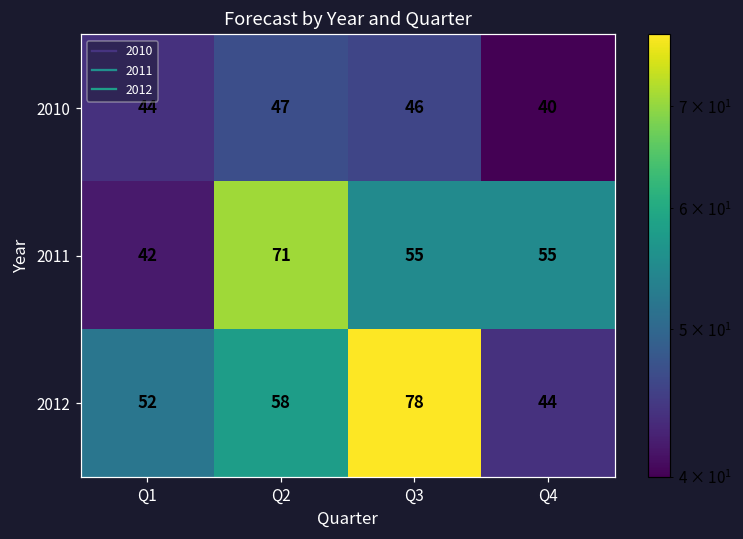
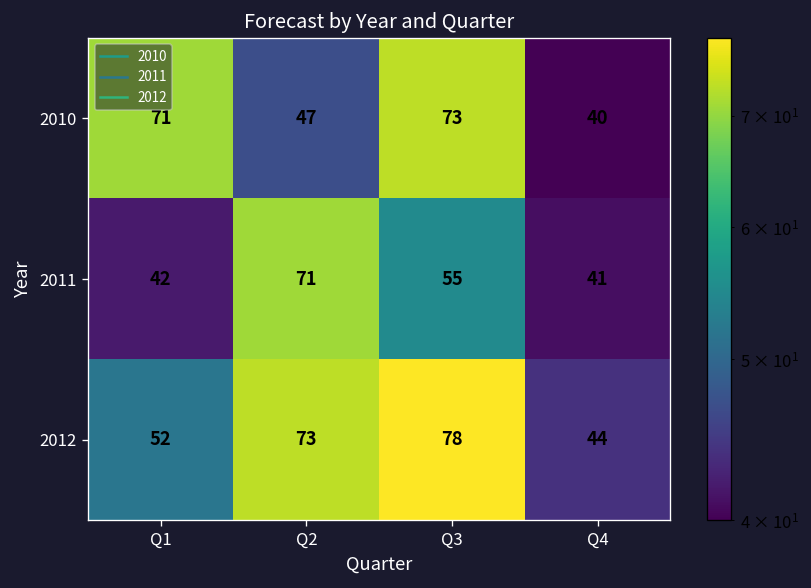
2010, Q1: 44 -> 71
2010, Q3: 46 -> 73
2011, Q4: 55 -> 41
2012, Q2: 58 -> 73
